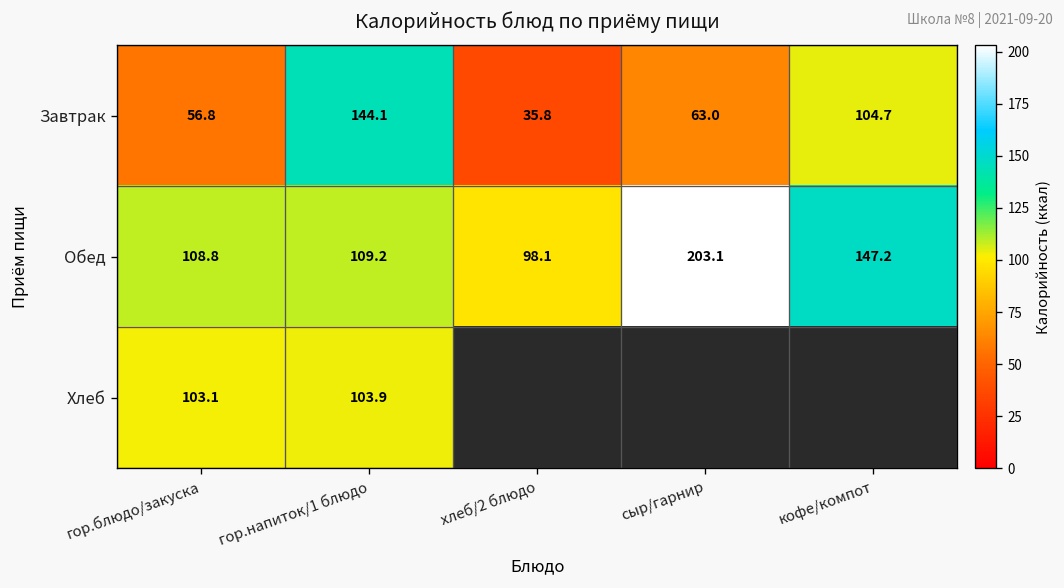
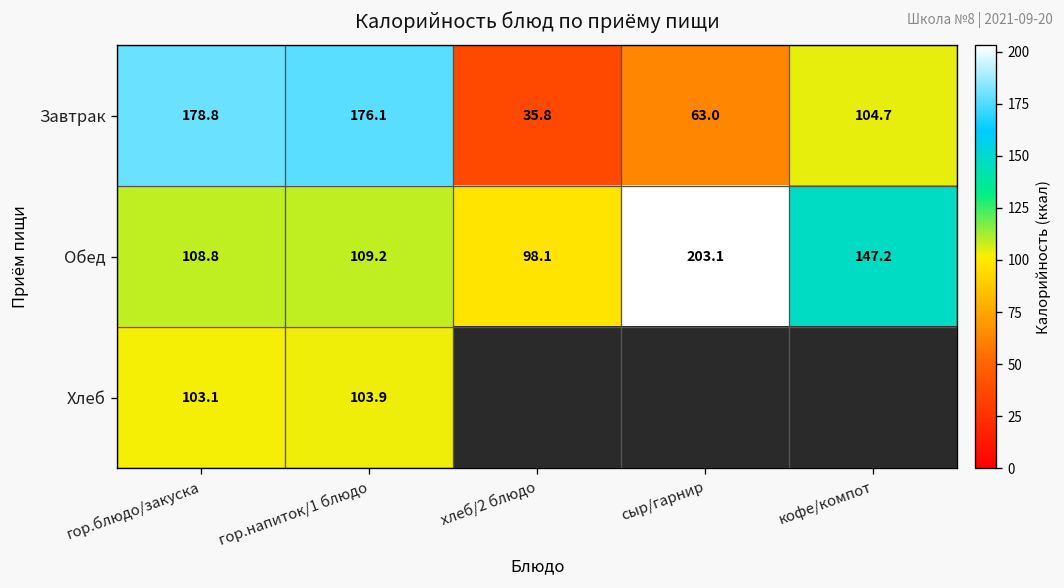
Завтрак, гор.блюдо/закуска: 56.8 -> 178.8
Завтрак, гор.напиток/1 блюдо: 144.1 -> 176.1
